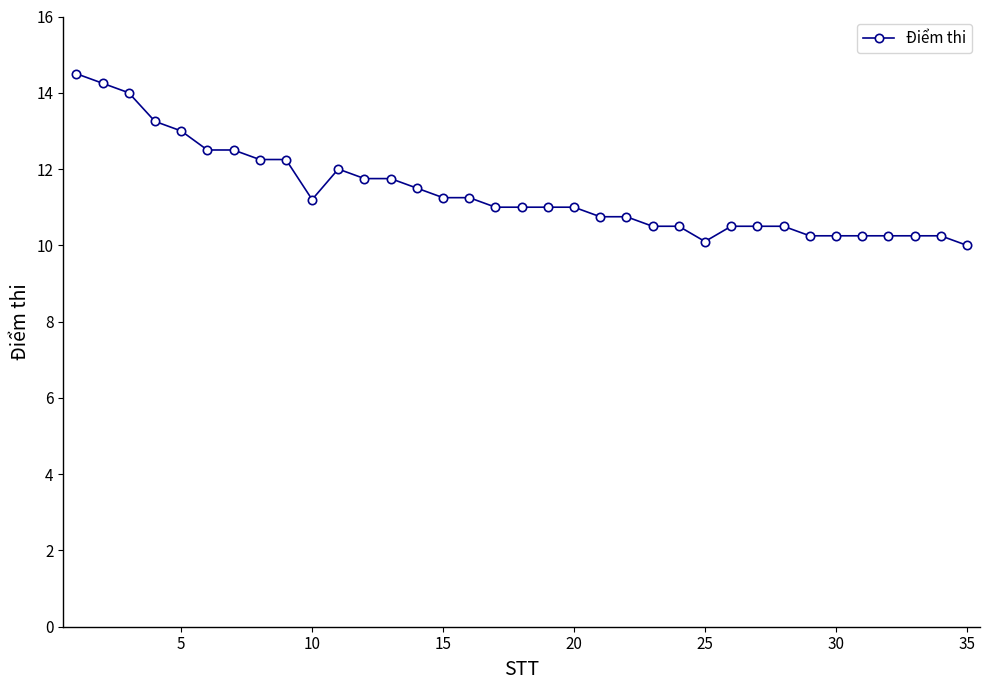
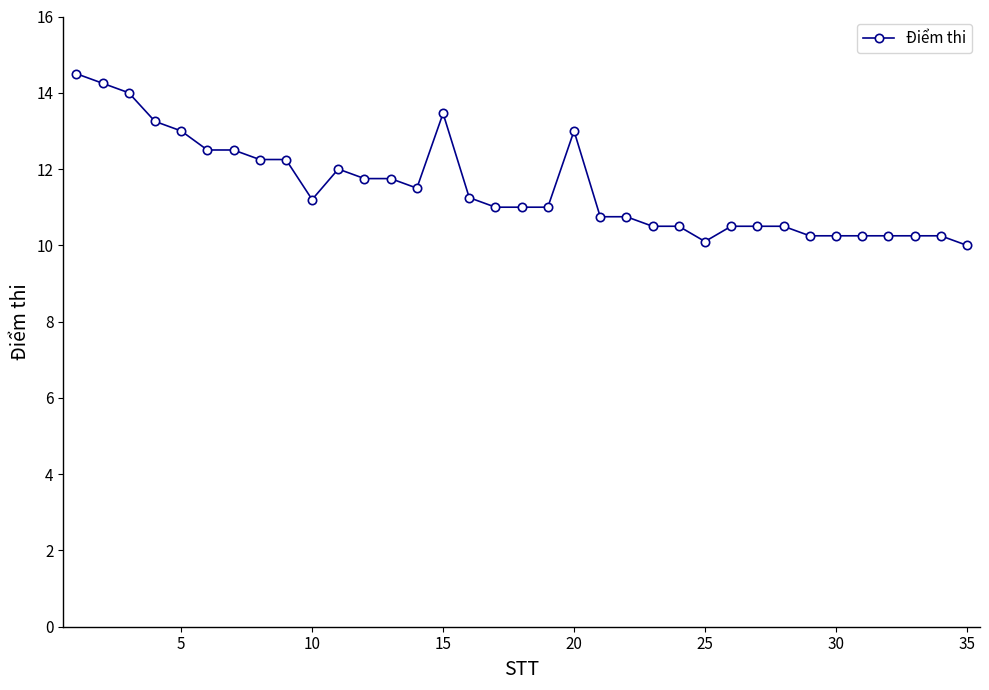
15: 11.3 -> 13.5
20: 11 -> 13
